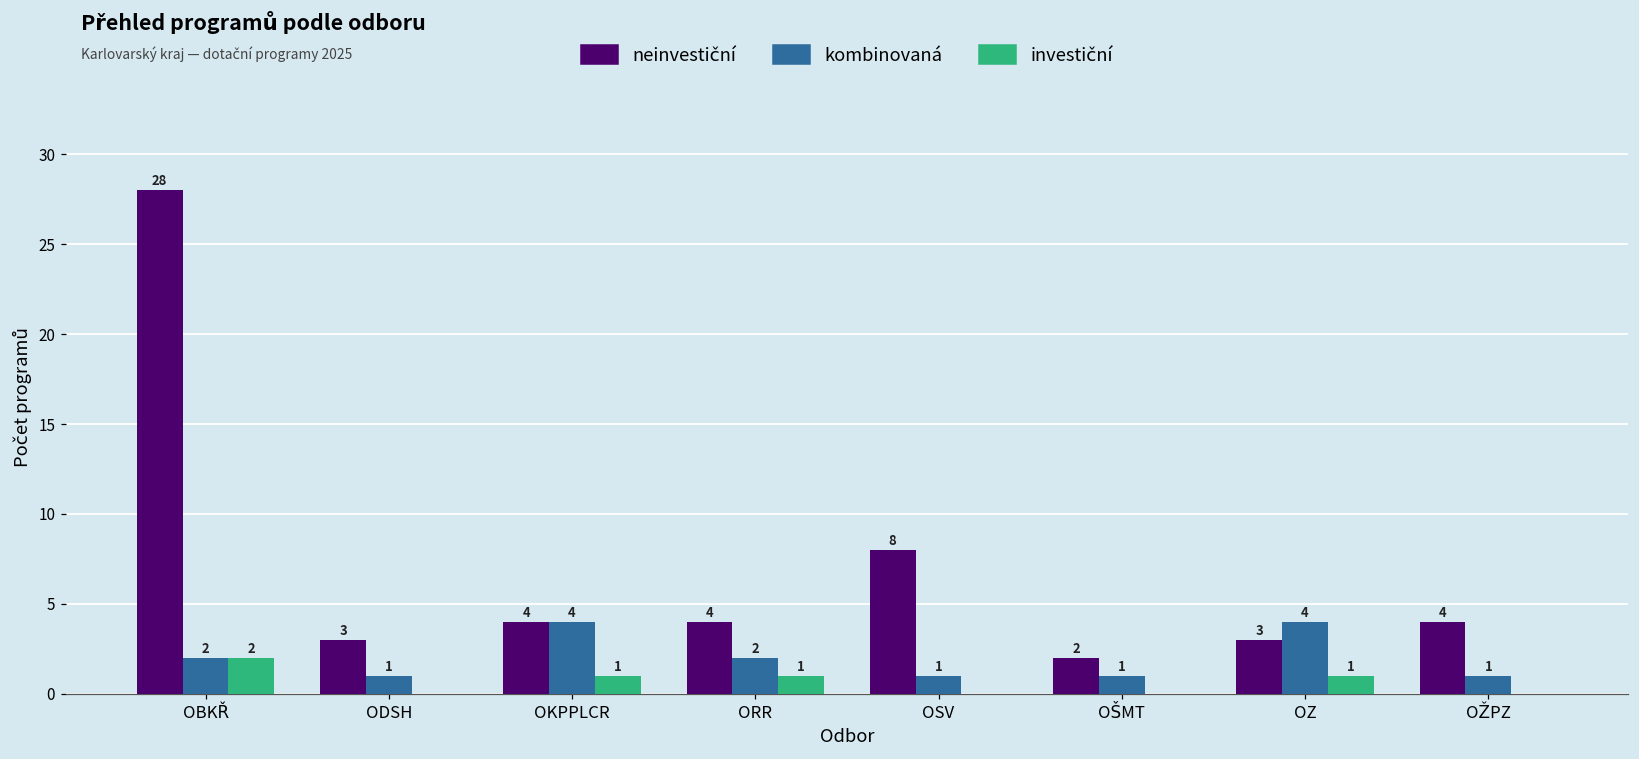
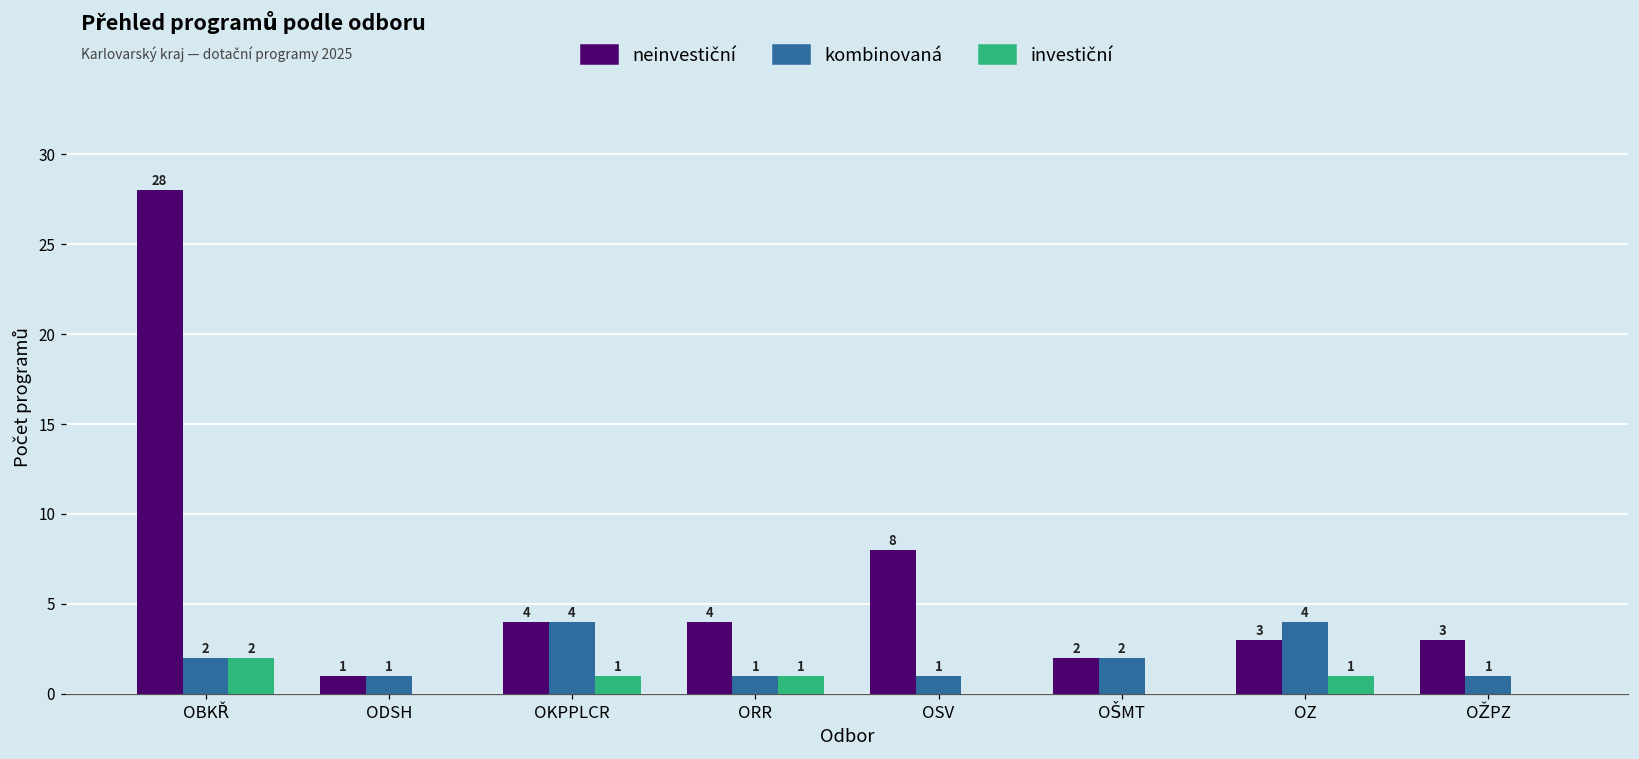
neinvestiční, ODSH: 3 -> 1
kombinovaná, ORR: 2 -> 1
kombinovaná, OŠMT: 1 -> 2
neinvestiční, OŽPZ: 4 -> 3
